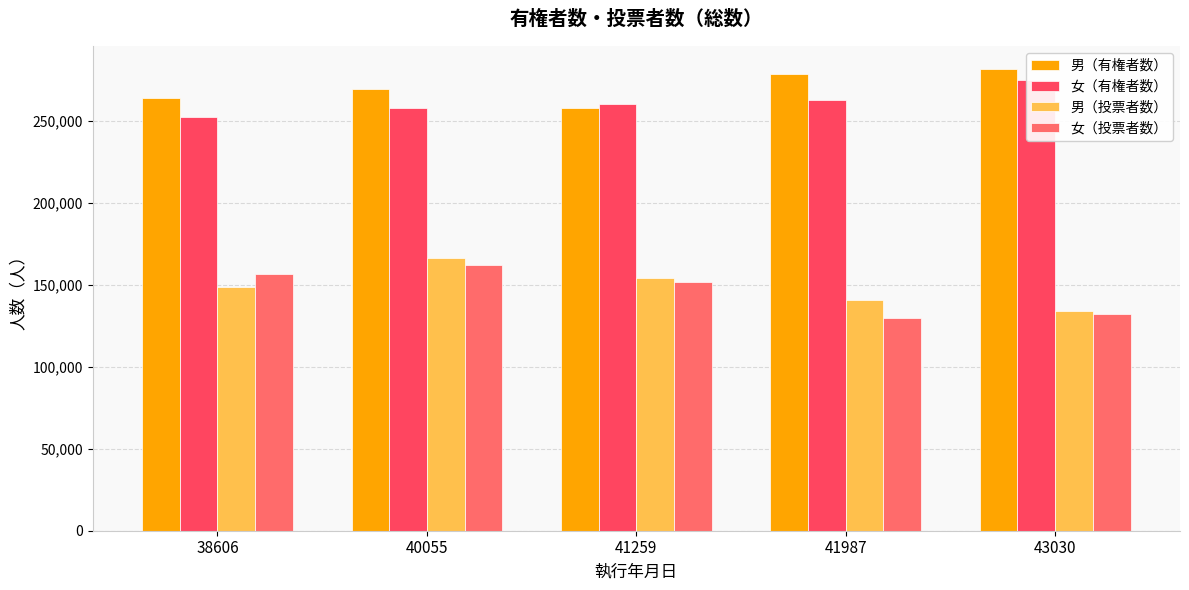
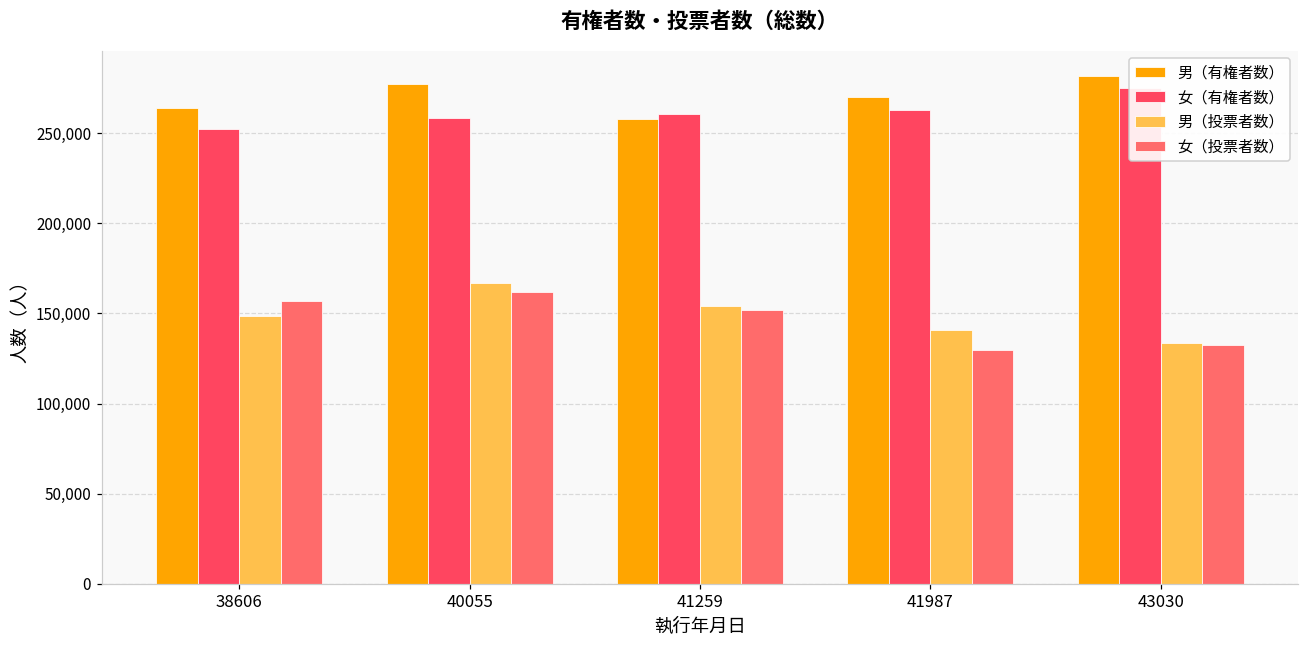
男（有権者数）, 40055: 270,000 -> 277,000
男（有権者数）, 41987: 279,000 -> 270,000
